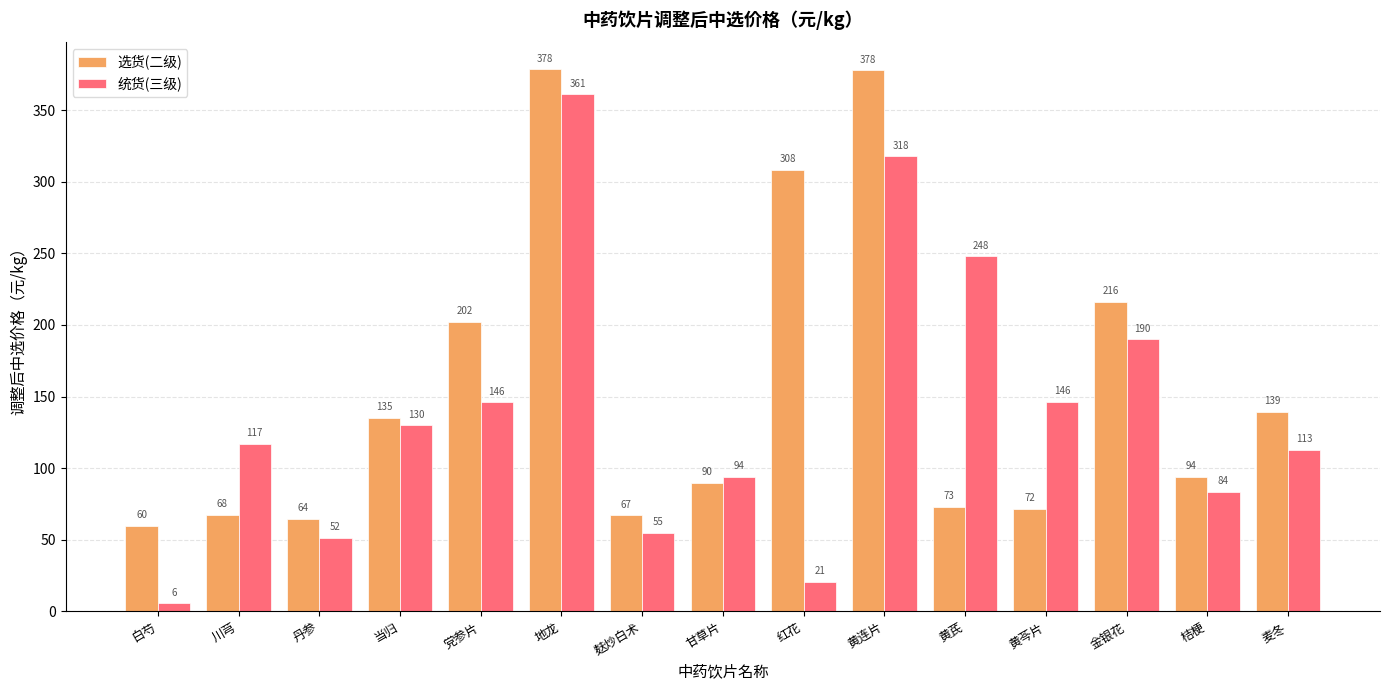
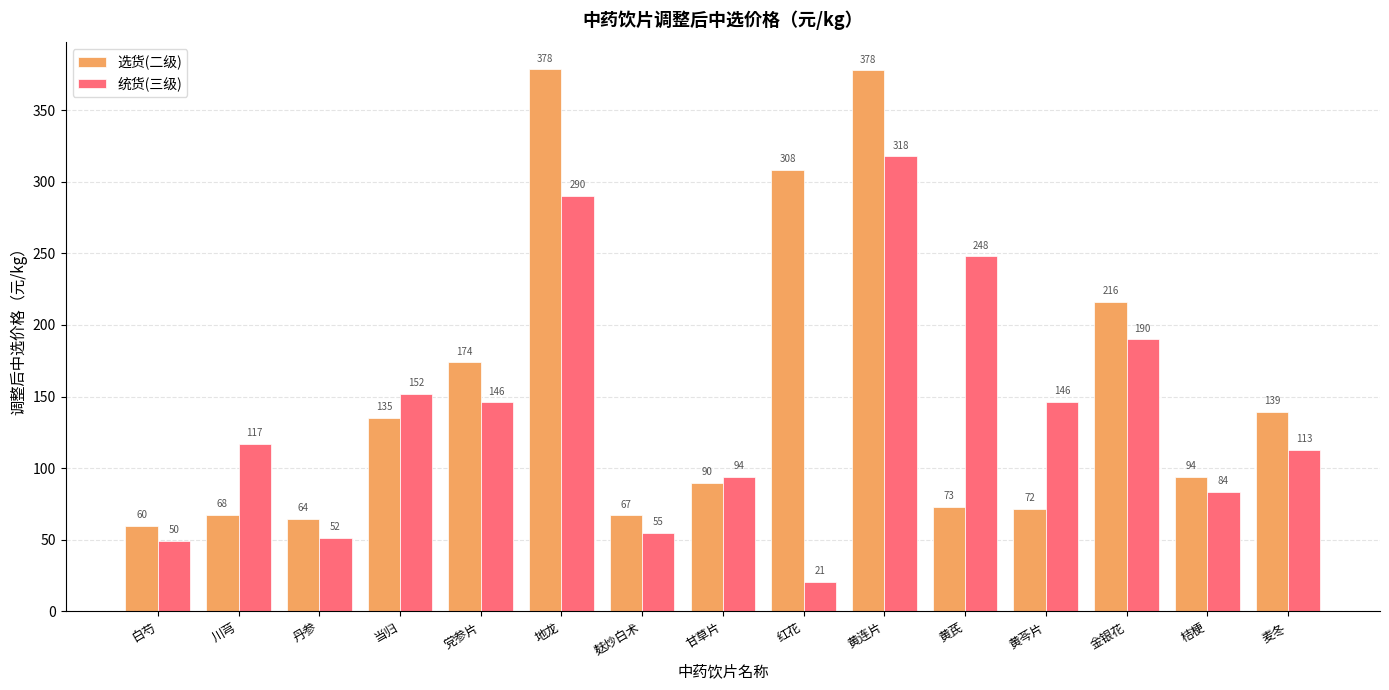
统货(三级), 白芍: 6 -> 50
统货(三级), 当归: 130 -> 152
选货(二级), 党参片: 202 -> 174
统货(三级), 地龙: 361 -> 290
